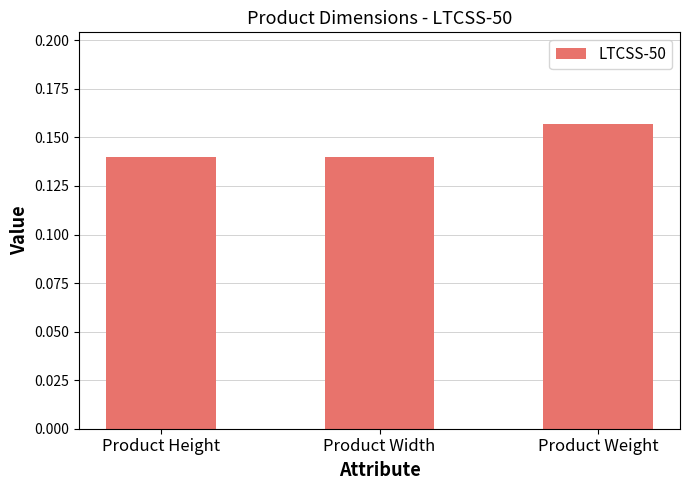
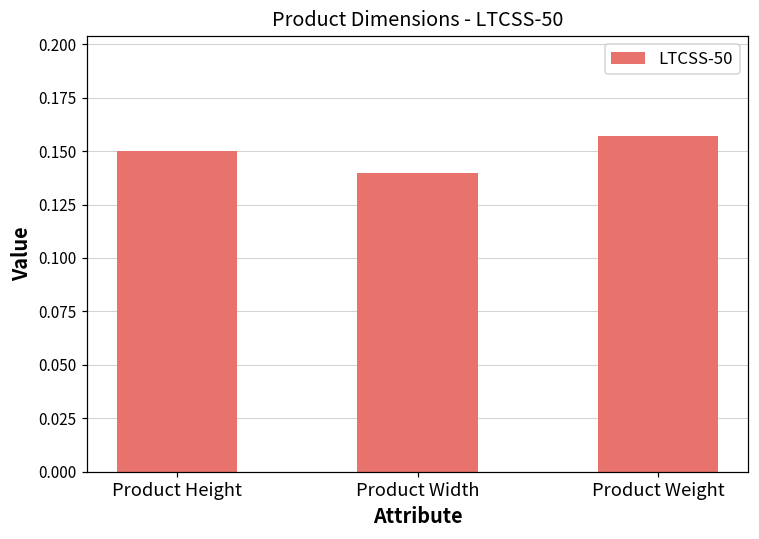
Product Height: 0.14 -> 0.15
